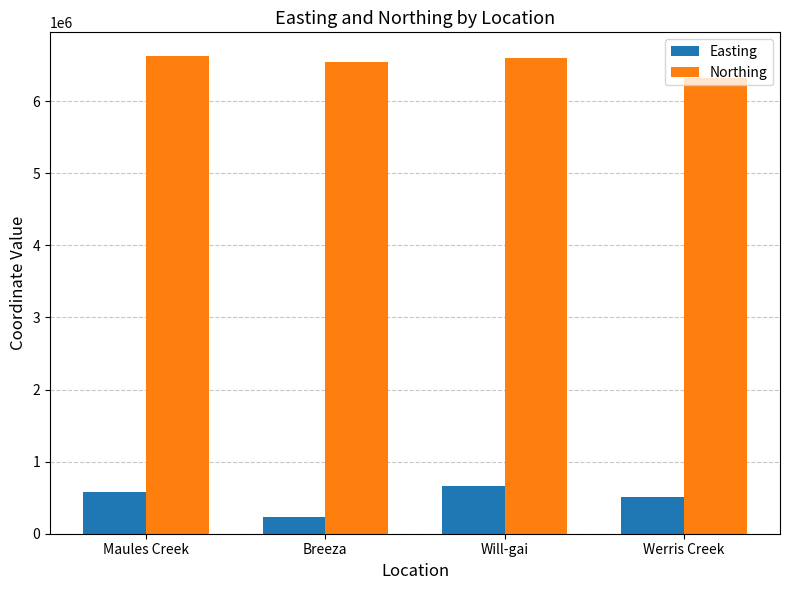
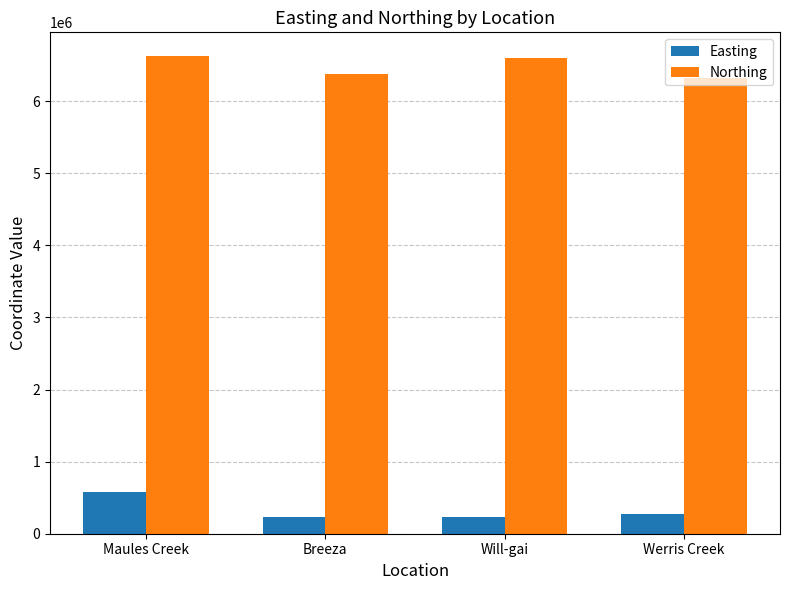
Northing, Breeza: 6500000 -> 6400000
Easting, Will-gai: 700000 -> 200000
Easting, Werris Creek: 500000 -> 300000
